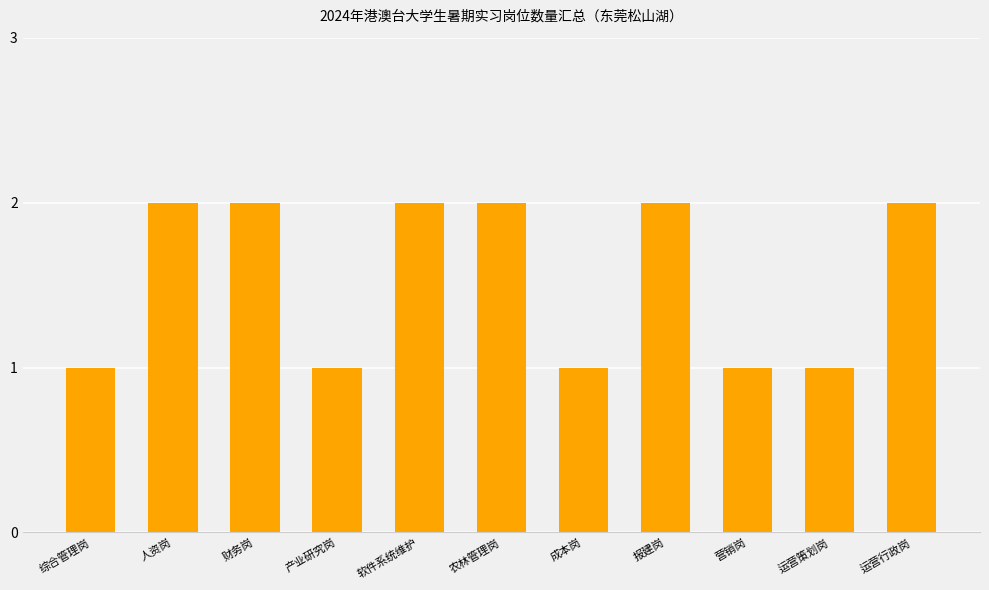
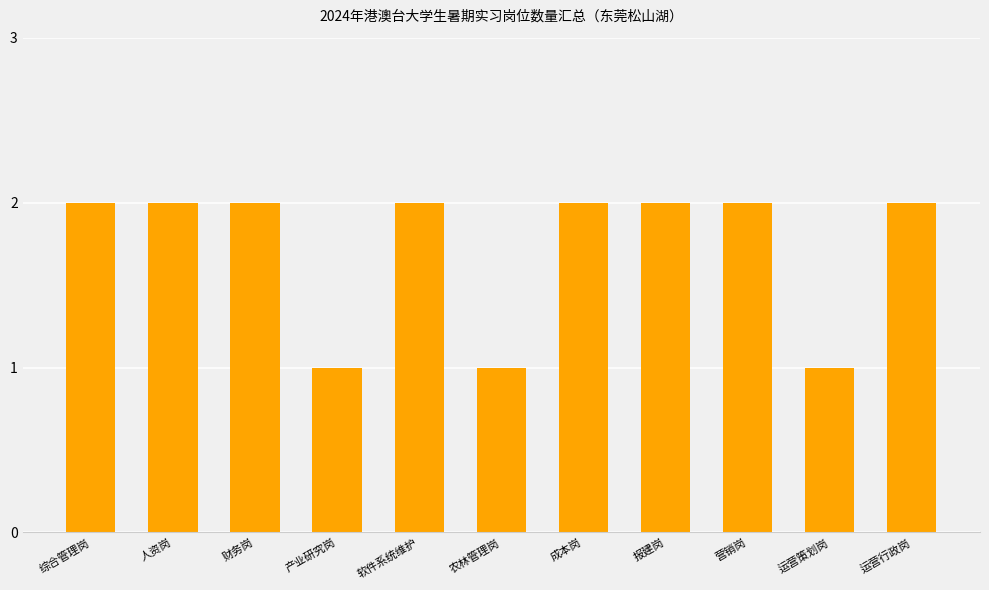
综合管理岗: 1 -> 2
农林管理岗: 2 -> 1
成本岗: 1 -> 2
营销岗: 1 -> 2
